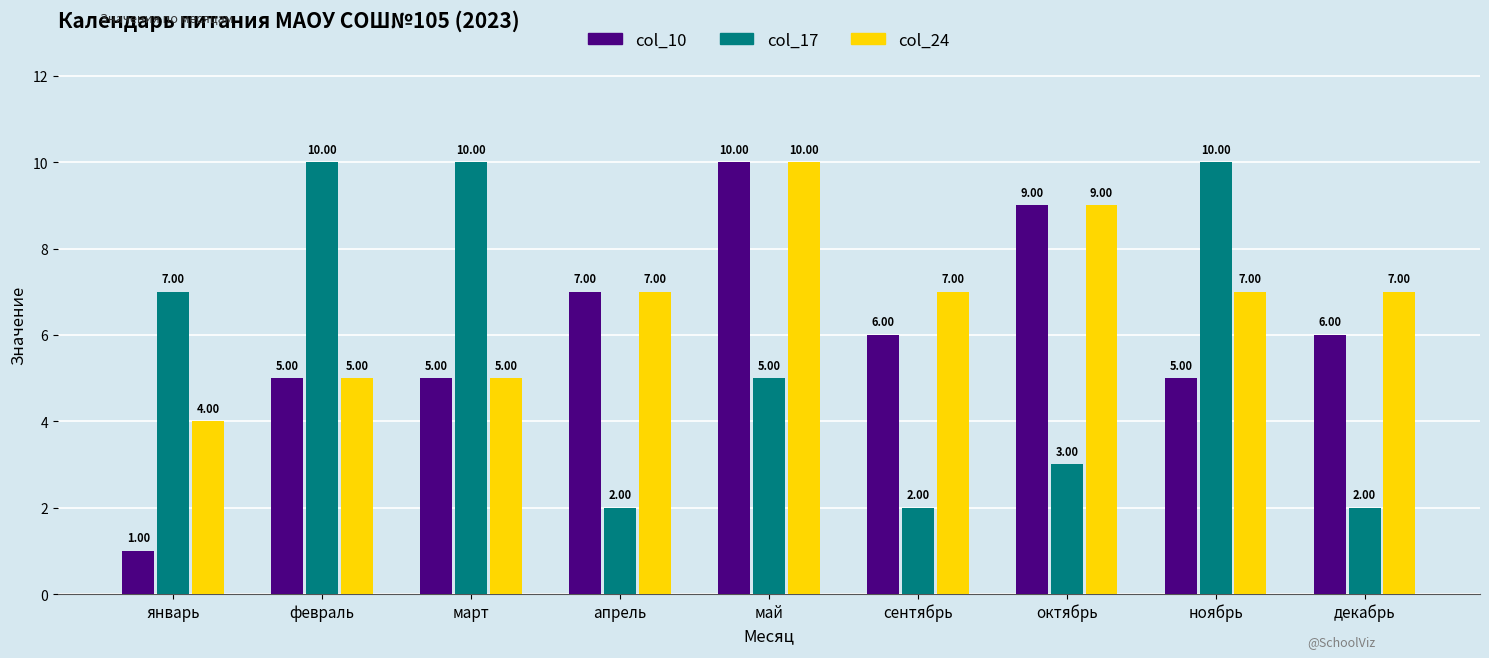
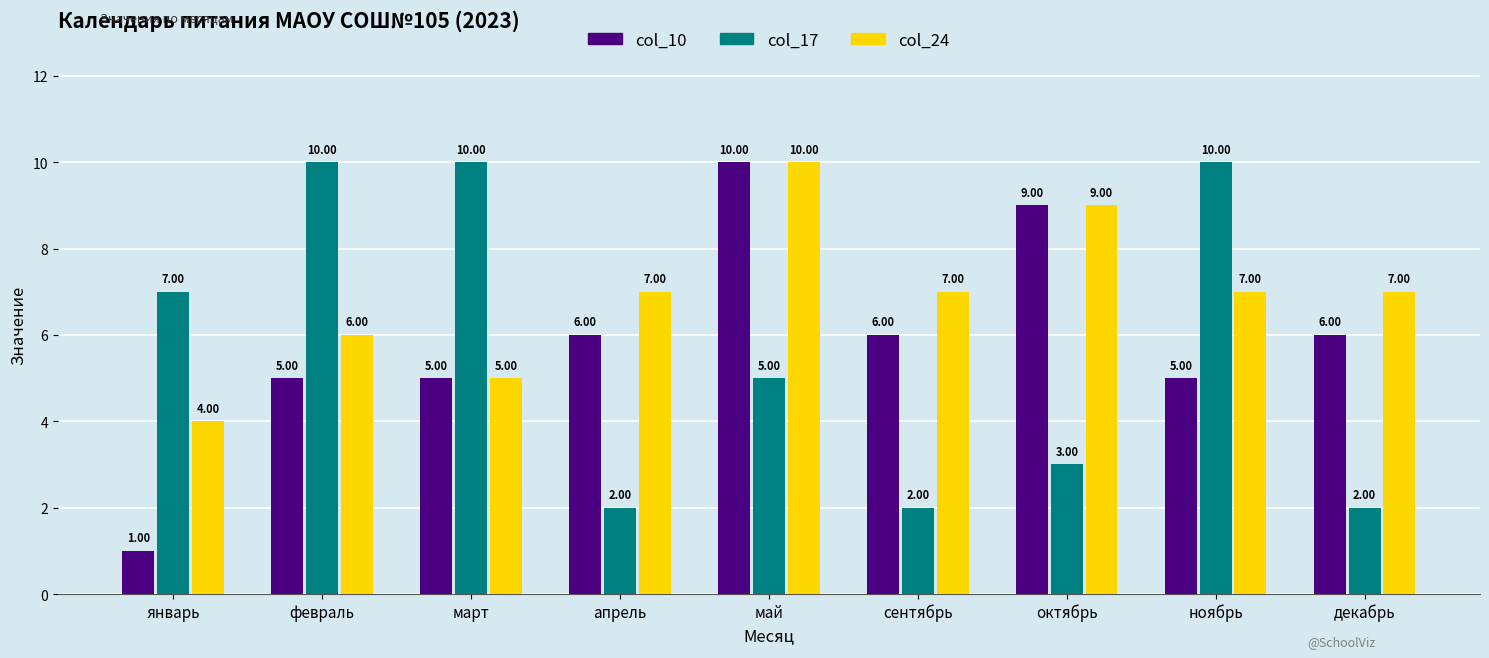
col_24, февраль: 5.00 -> 6.00
col_10, апрель: 7.00 -> 6.00
